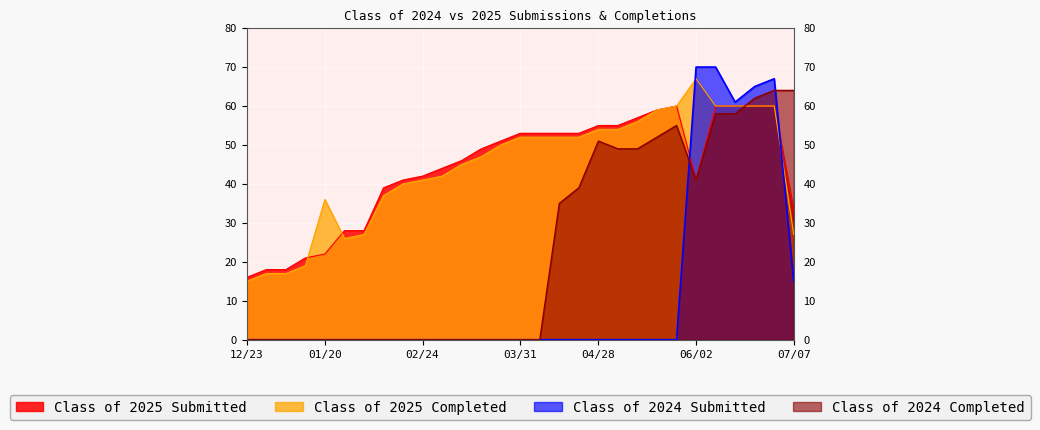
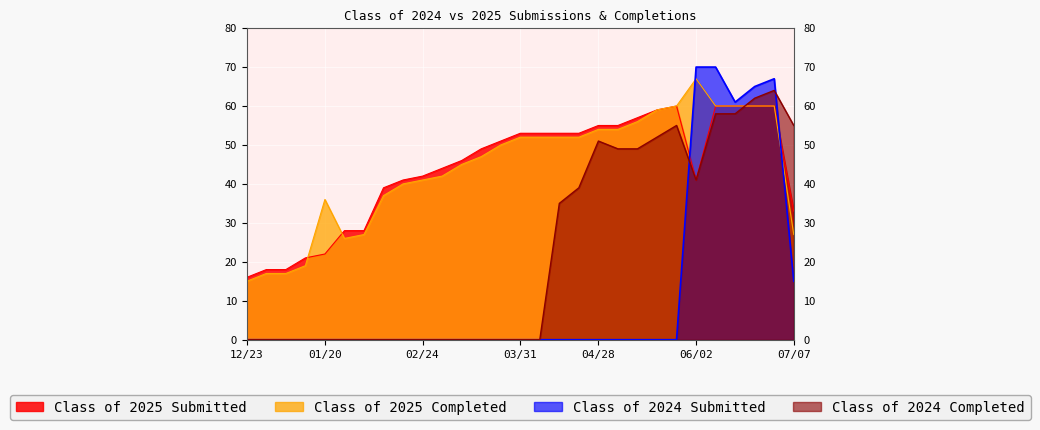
Class of 2024 Completed, 07/07: 64 -> 55
